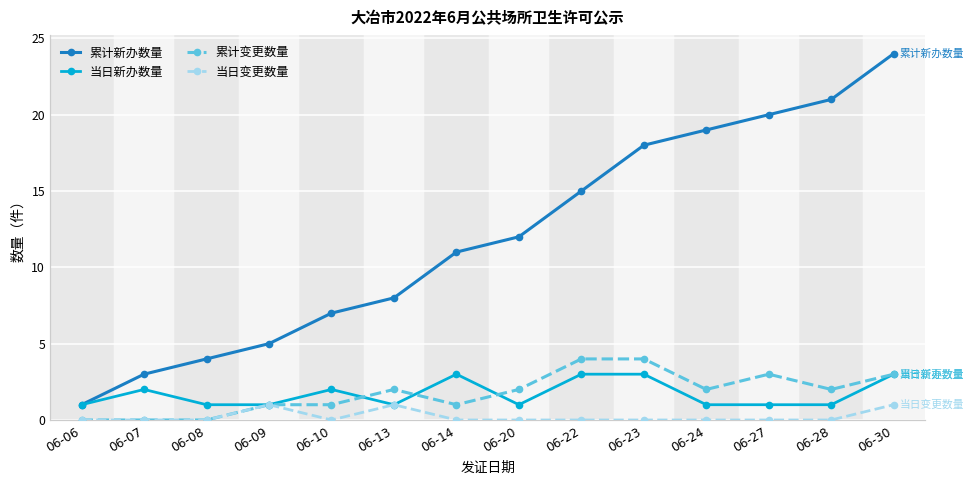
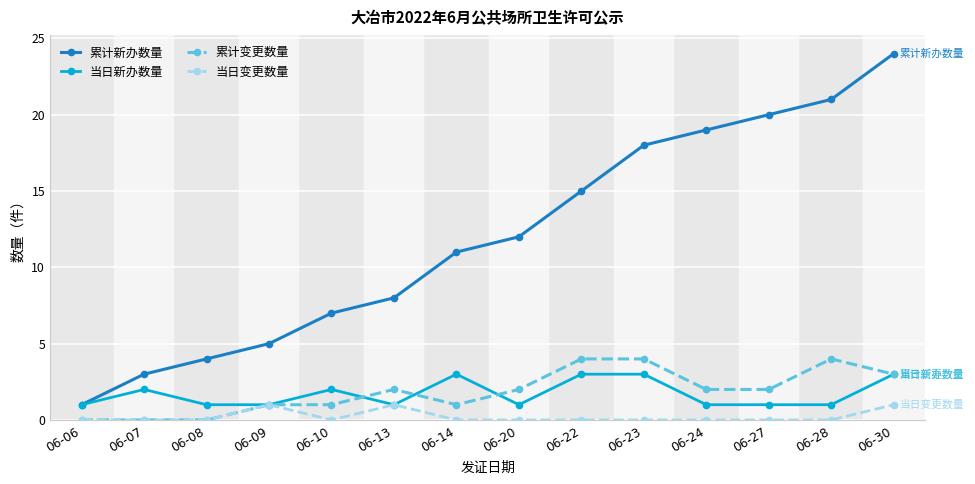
累计变更数量, 06-27: 3 -> 2
累计变更数量, 06-28: 2 -> 4
